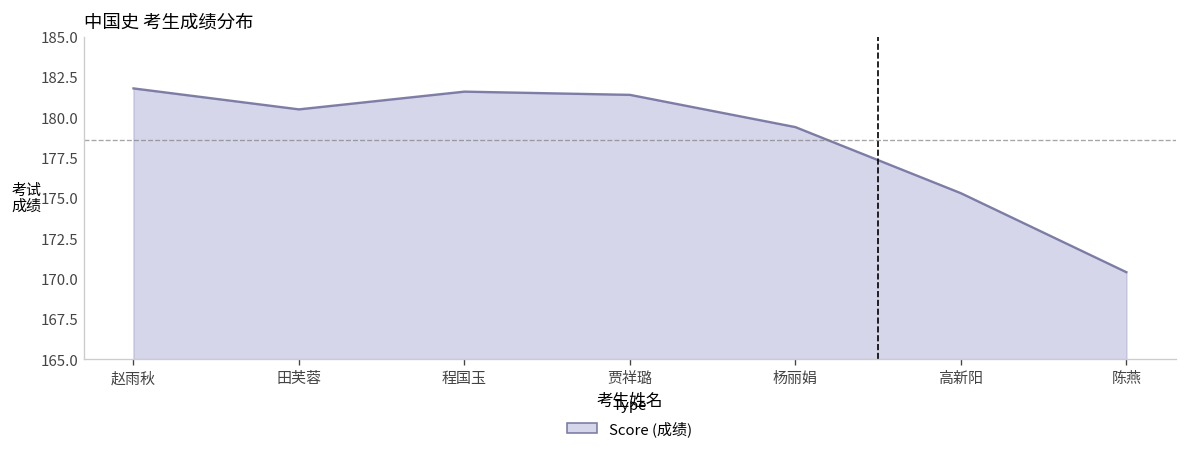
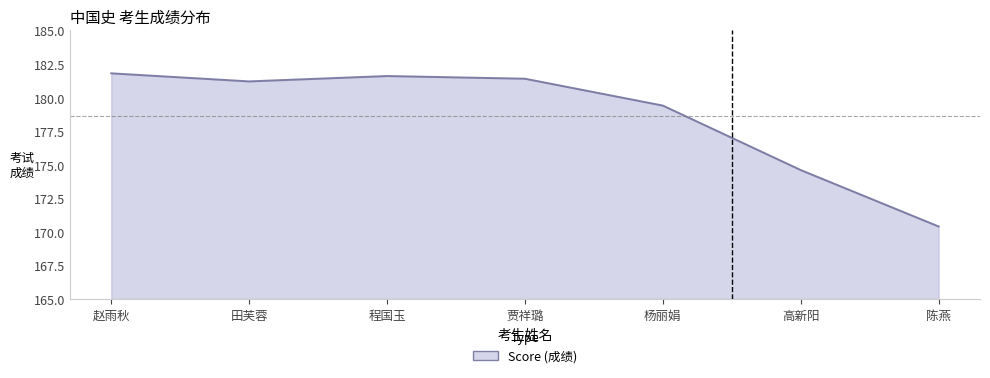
田芙蓉: 180.5 -> 181.2
高新阳: 175.3 -> 174.6
